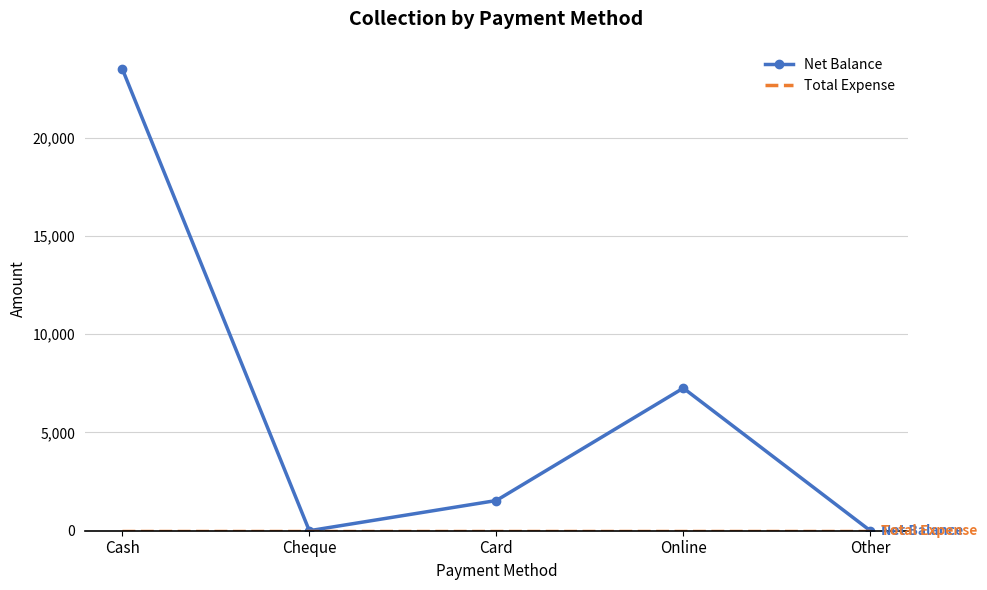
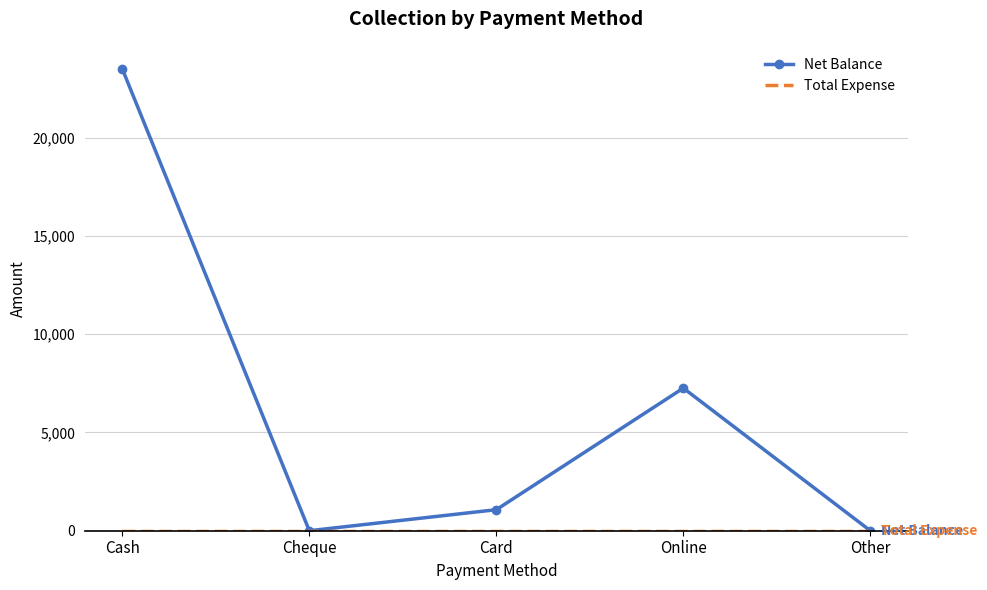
Net Balance, Card: 1,500 -> 1,100
